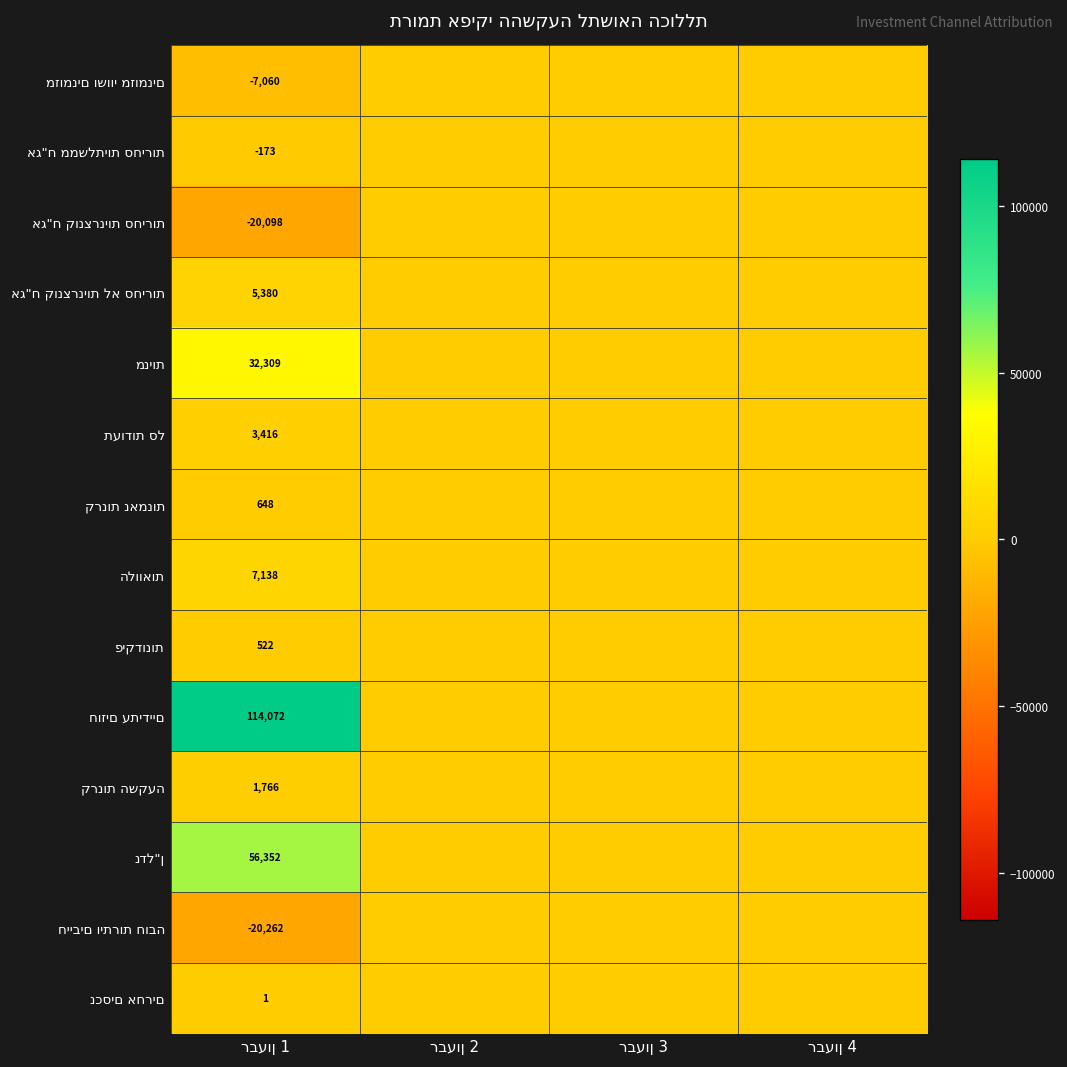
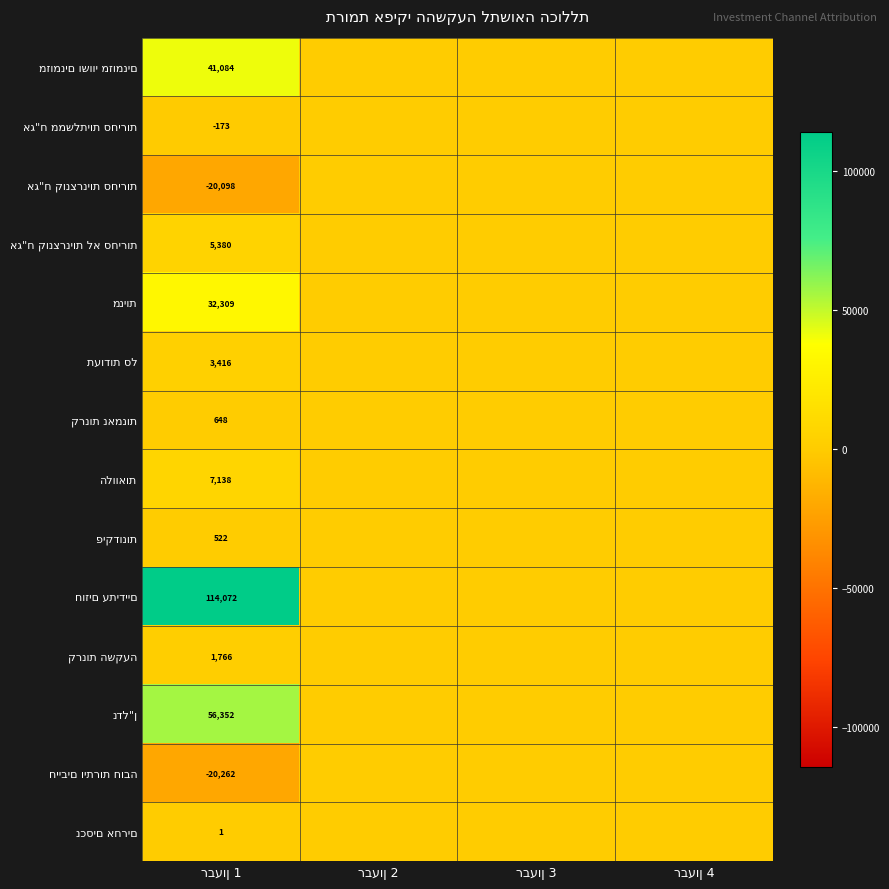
מזומנים ושווי מזומנים, רבעון 1: -7,060 -> 41,084
